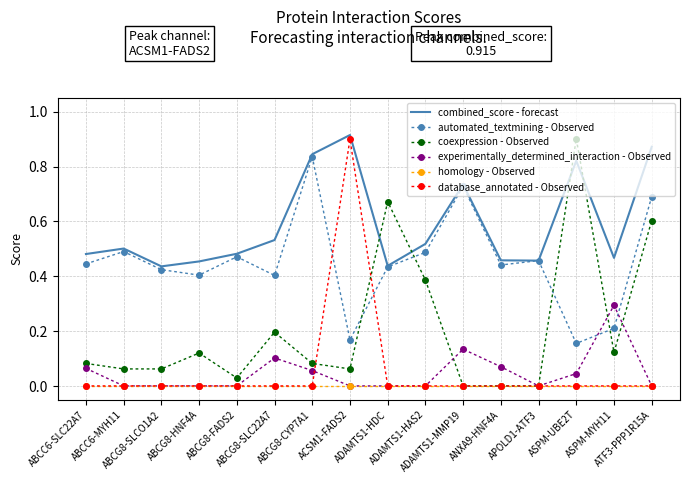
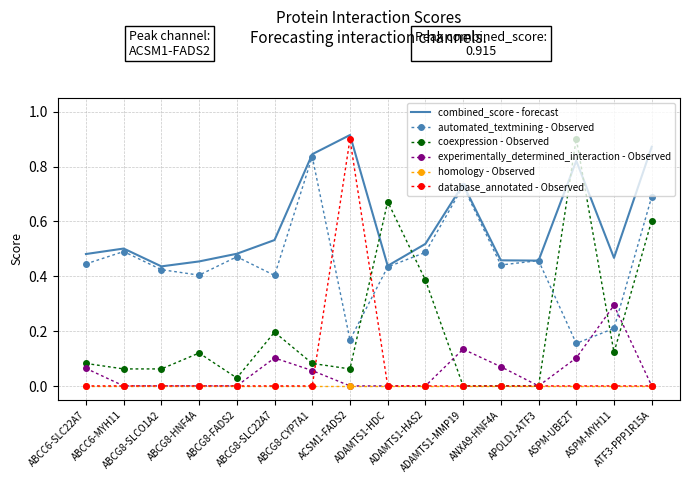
experimentally_determined_interaction - Observed, ASPM-UBE2T: 0.05 -> 0.10
